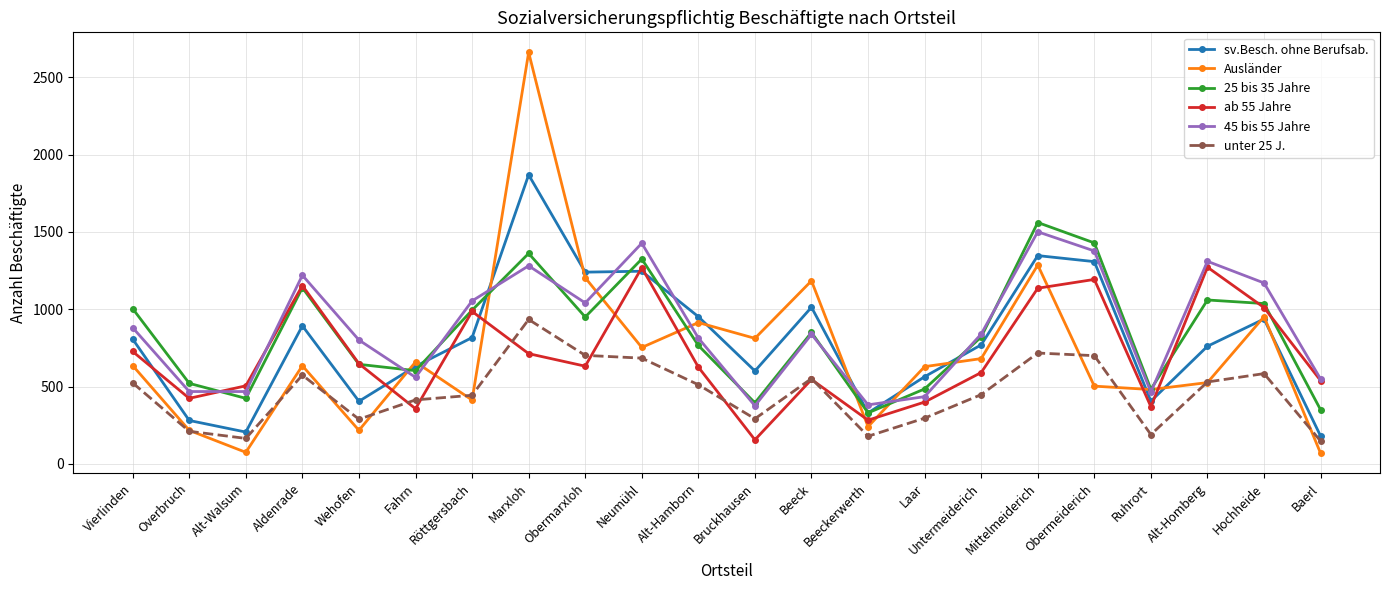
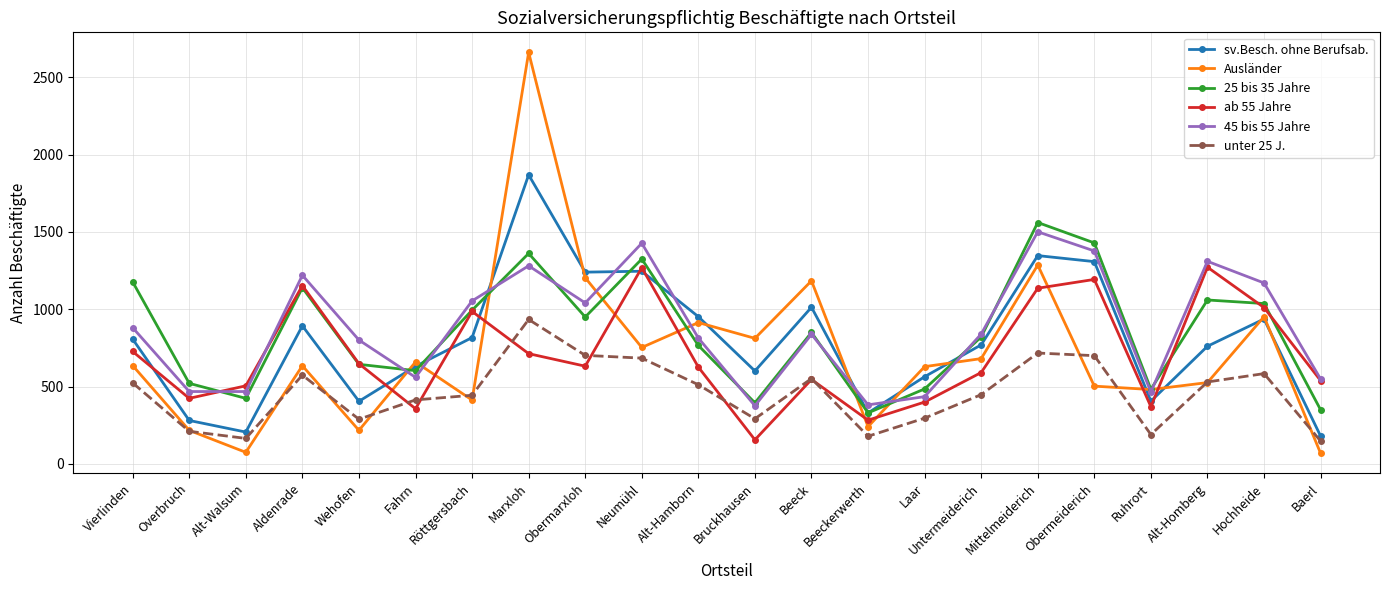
25 bis 35 Jahre, Vierlinden: 1000 -> 1180
